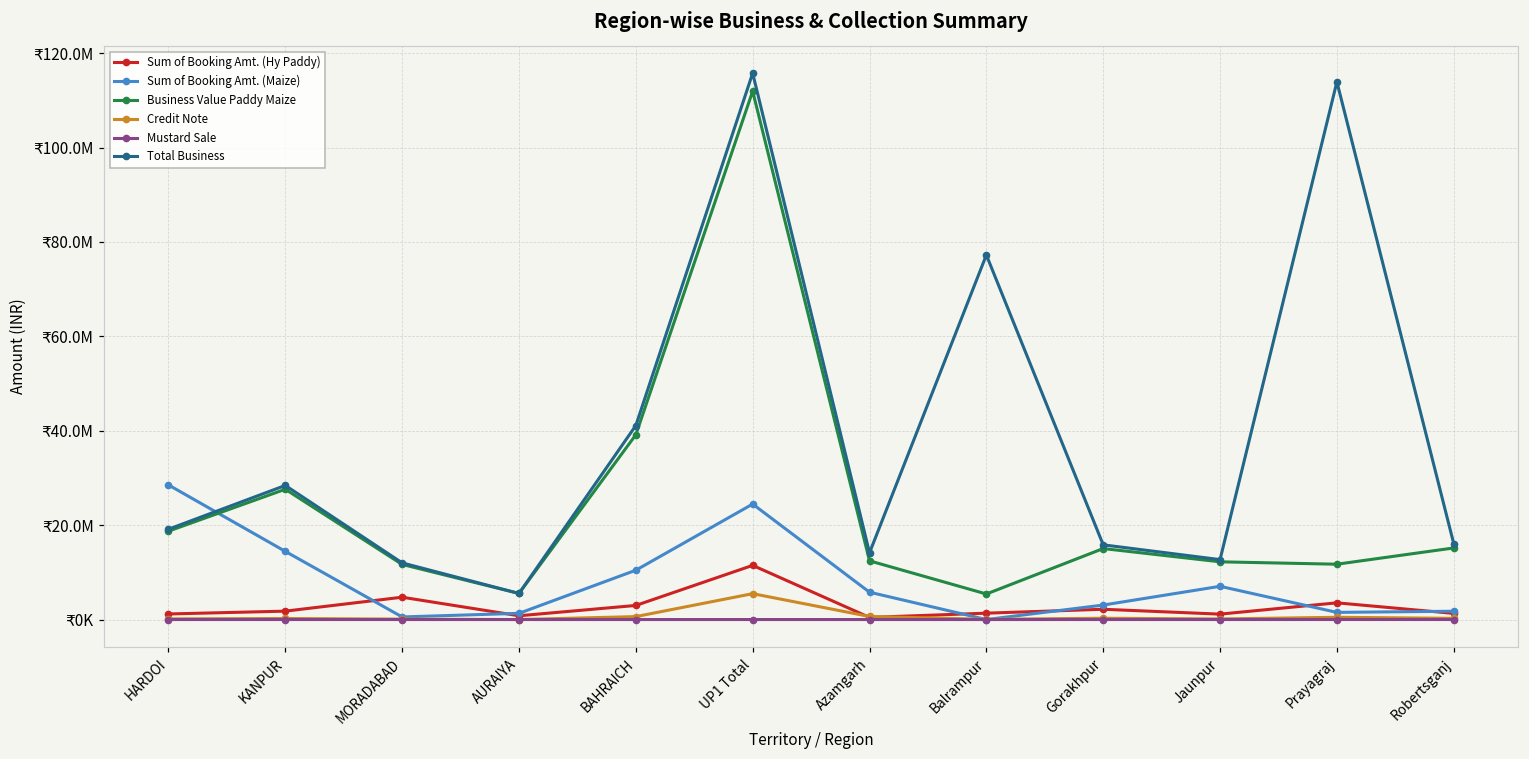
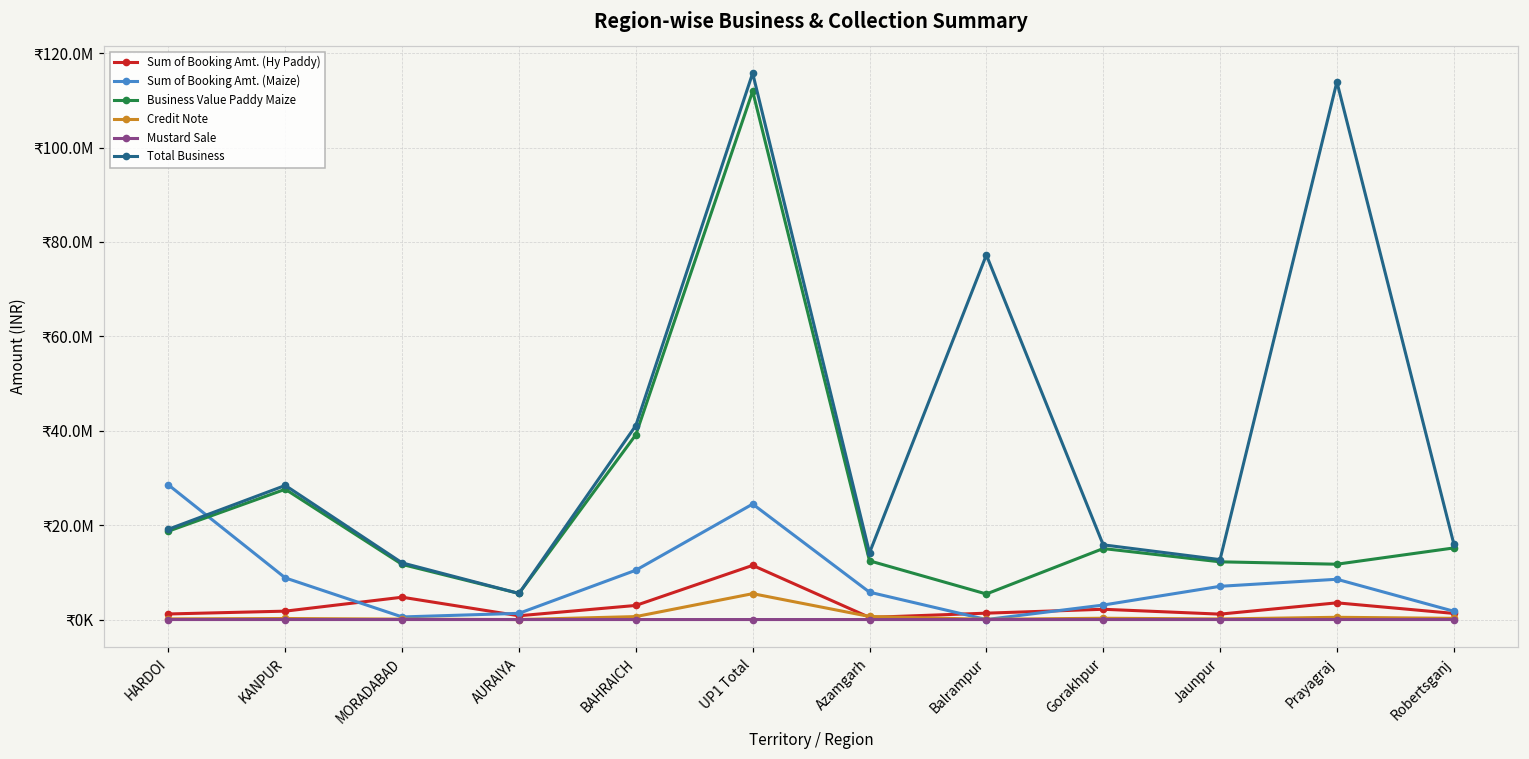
Sum of Booking Amt. (Maize), KANPUR: ₹14000000 -> ₹9000000
Sum of Booking Amt. (Maize), Prayagraj: ₹2000000 -> ₹9000000
